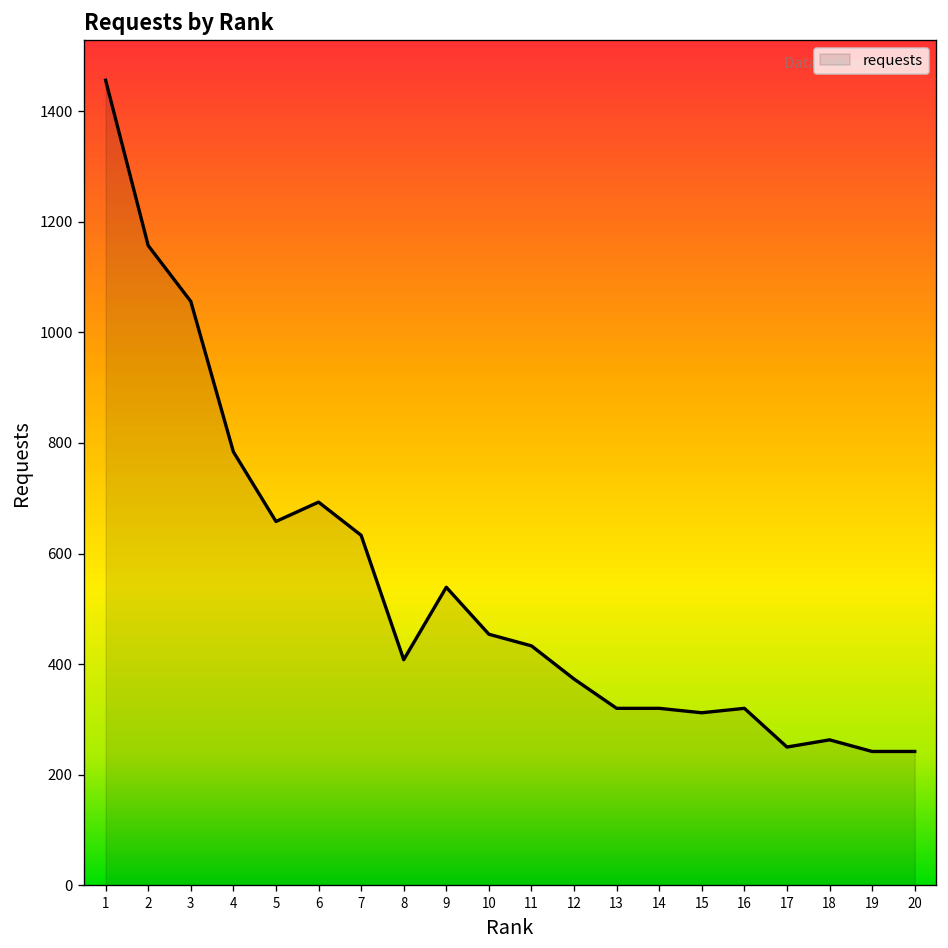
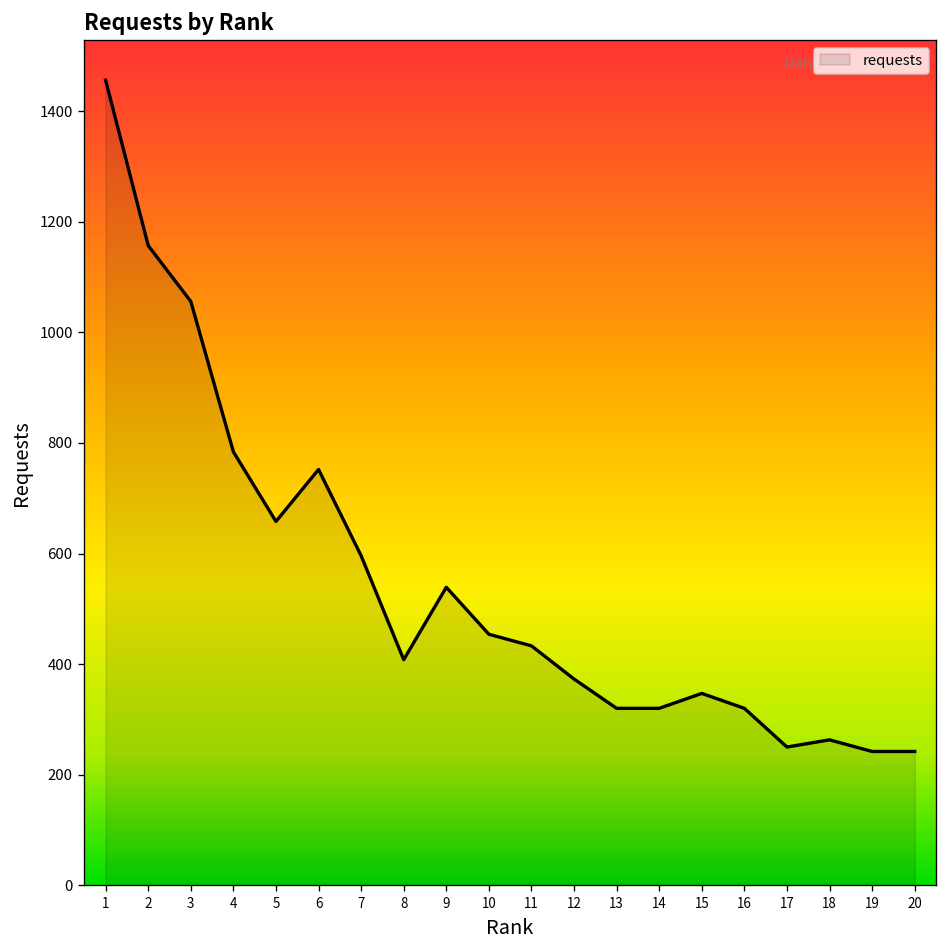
6: 690 -> 750
7: 630 -> 600
15: 310 -> 350
